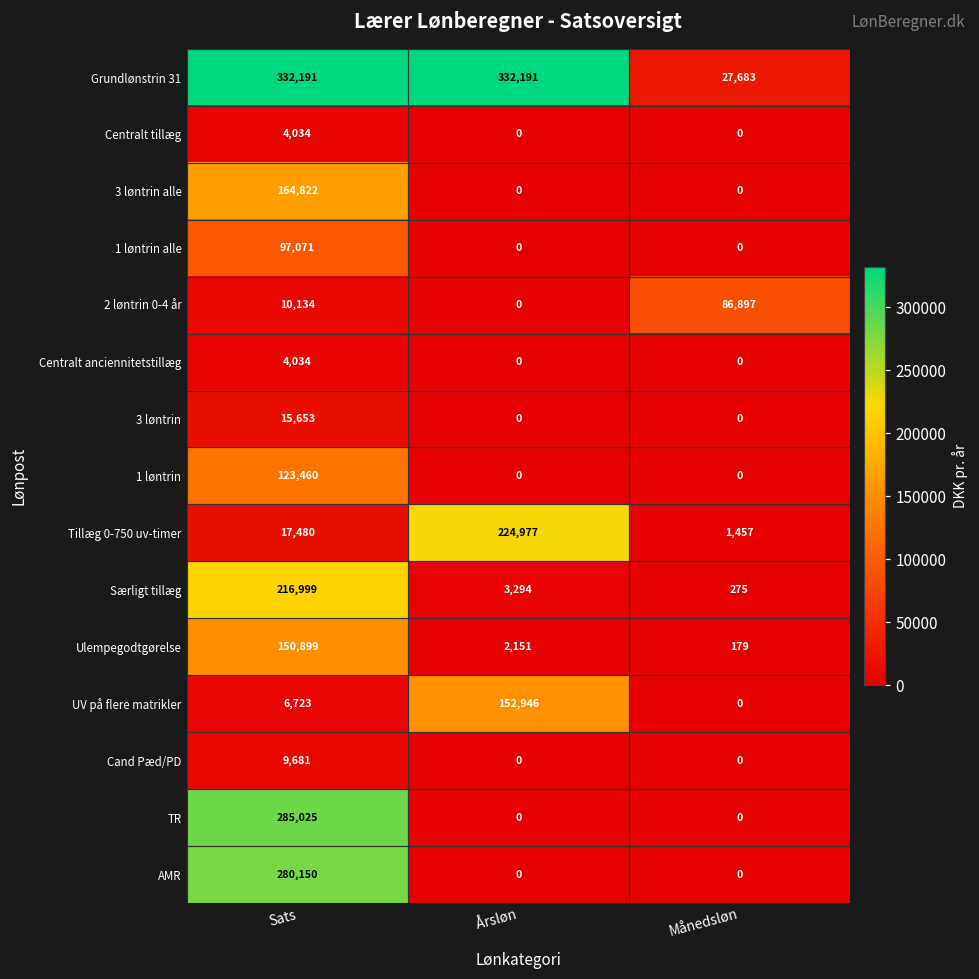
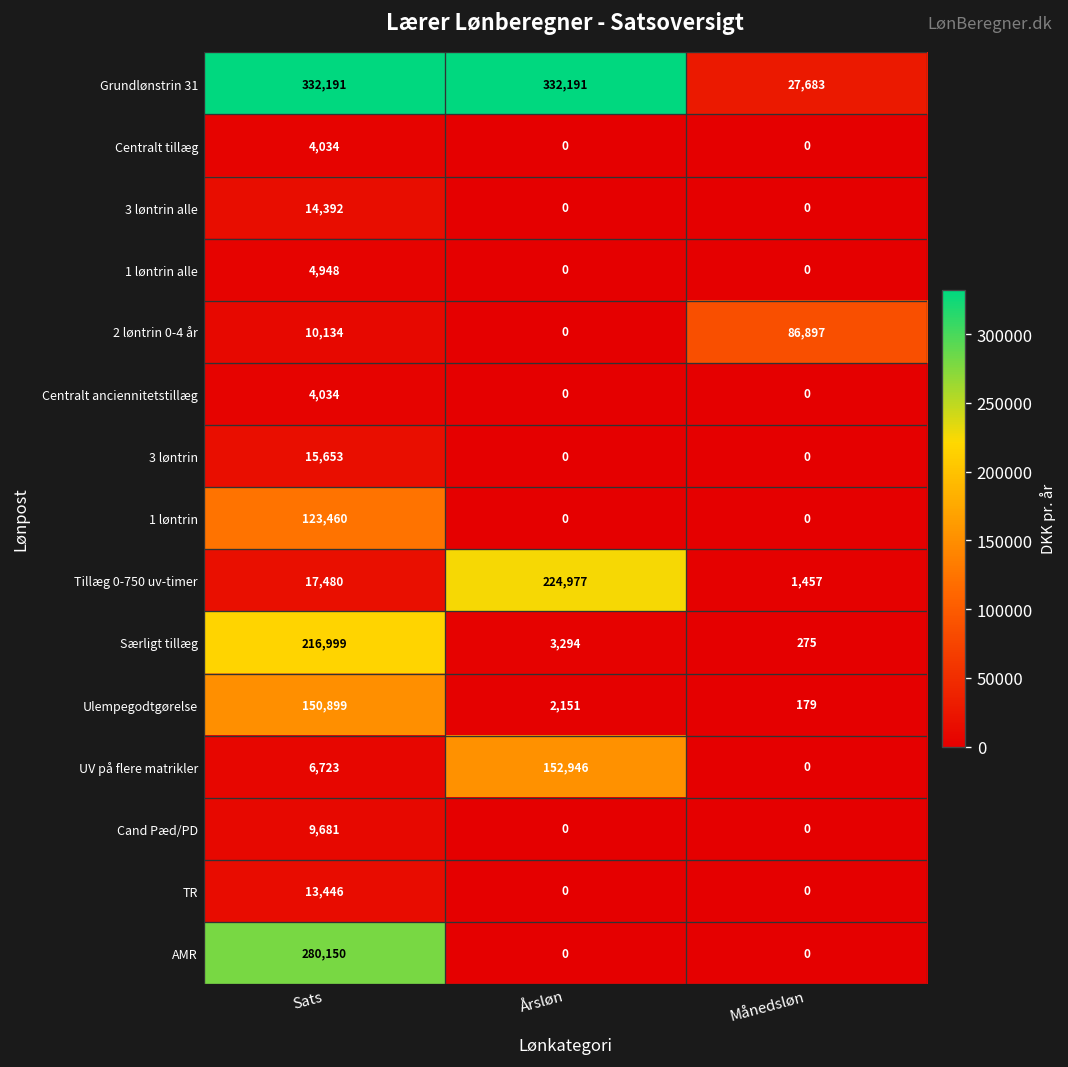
3 løntrin alle, Sats: 164,822 -> 14,392
1 løntrin alle, Sats: 97,071 -> 4,948
TR, Sats: 285,025 -> 13,446
